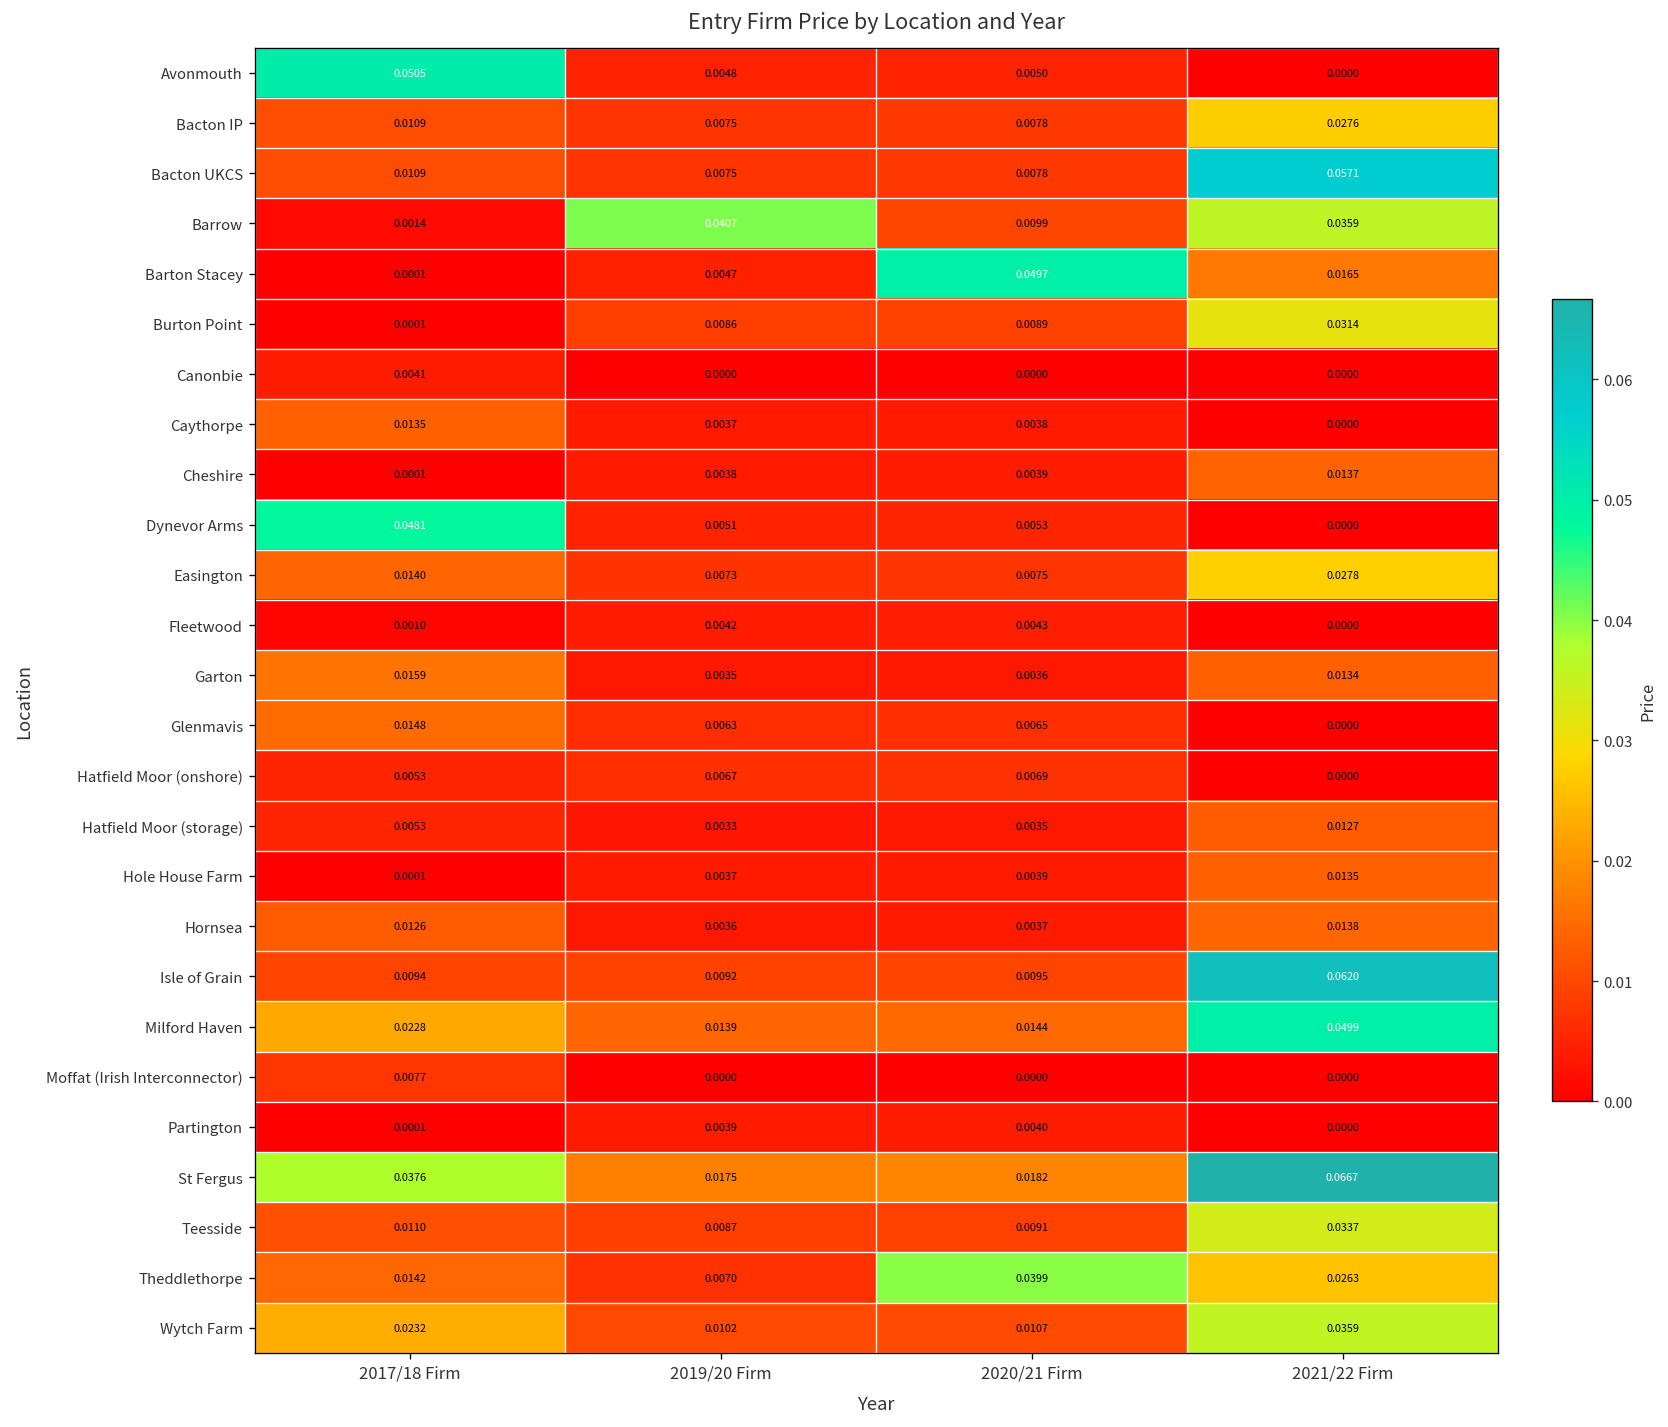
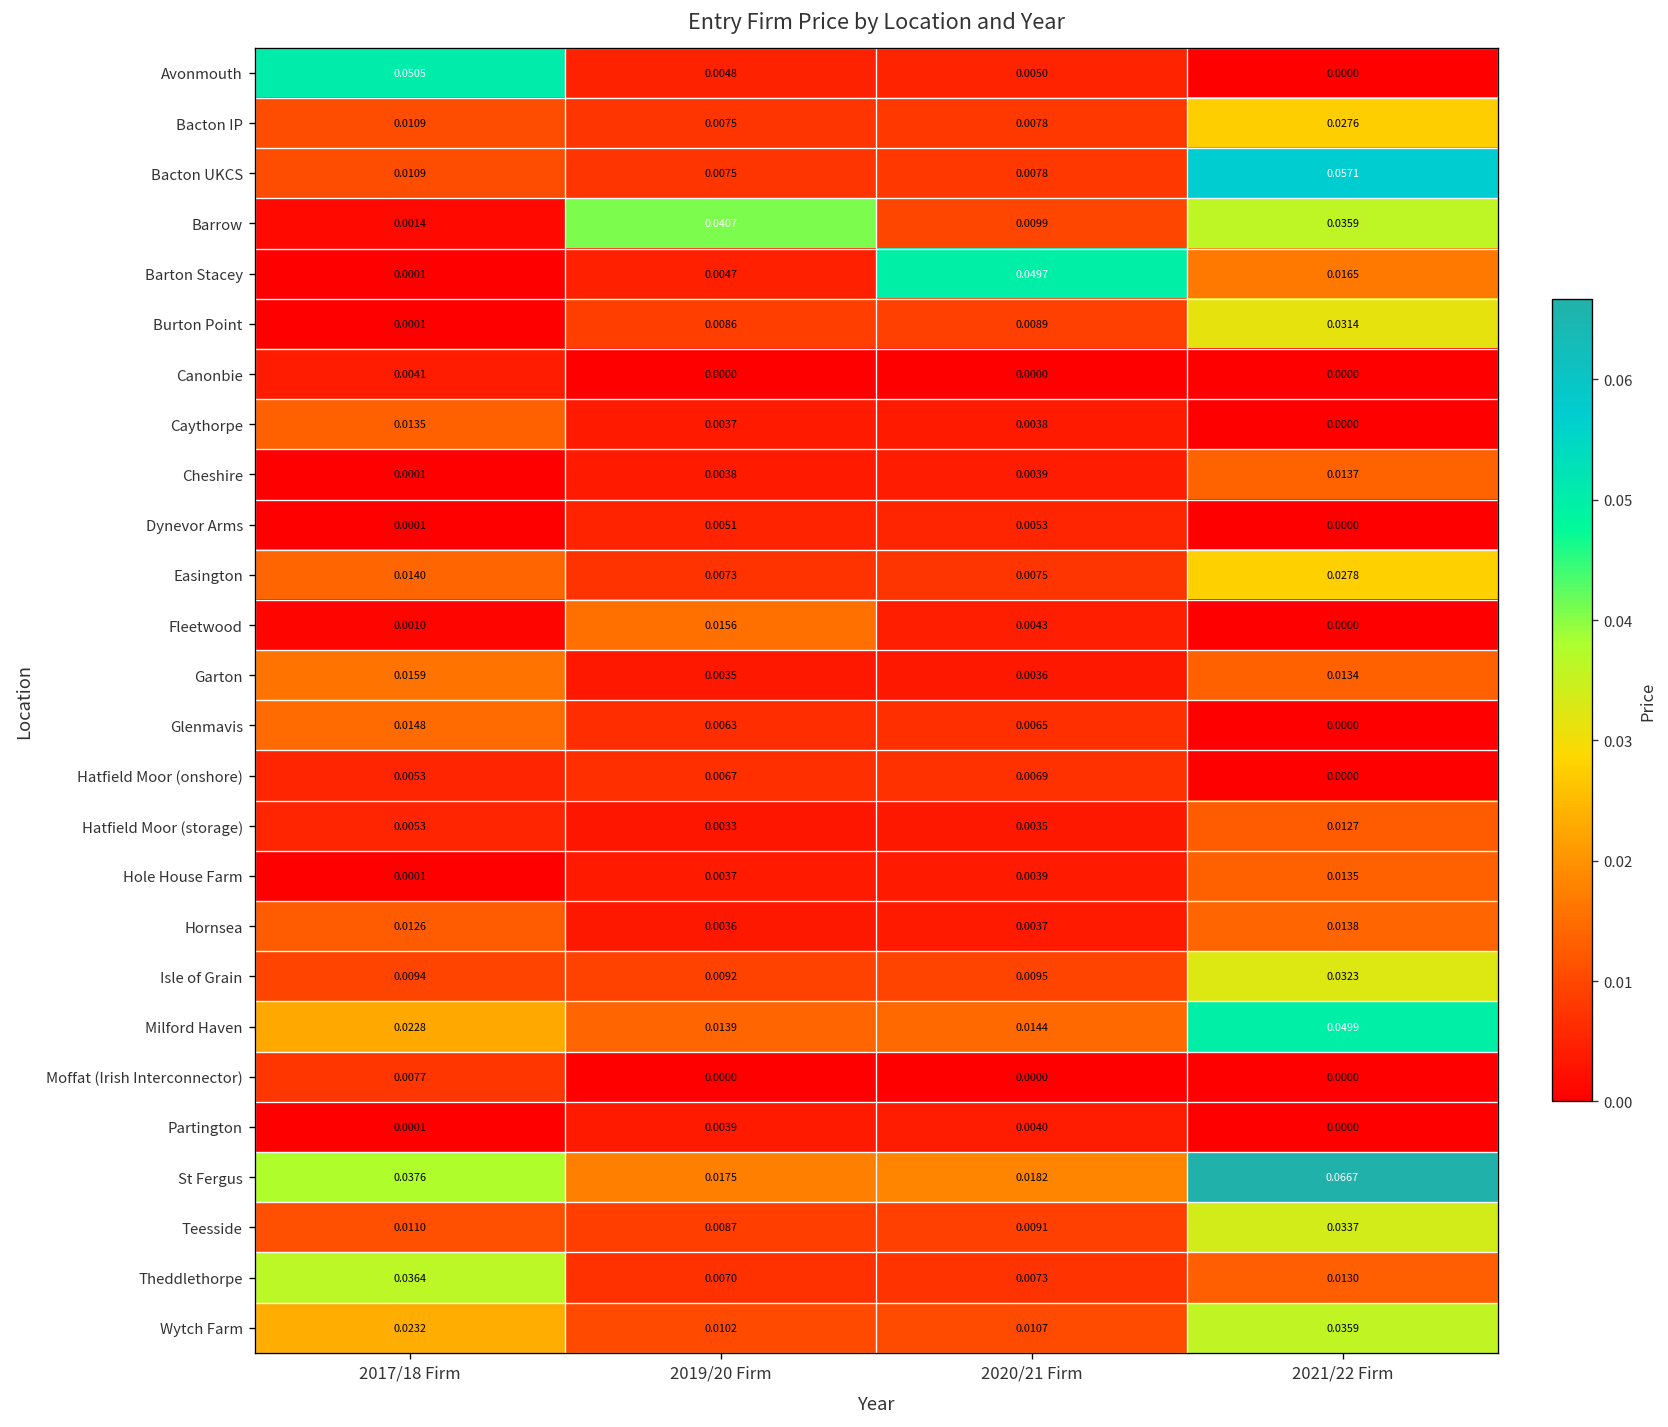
Dynevor Arms, 2017/18 Firm: 0.0481 -> 0.0001
Fleetwood, 2019/20 Firm: 0.0042 -> 0.0156
Isle of Grain, 2021/22 Firm: 0.0620 -> 0.0323
Theddlethorpe, 2017/18 Firm: 0.0142 -> 0.0364
Theddlethorpe, 2020/21 Firm: 0.0399 -> 0.0073
Theddlethorpe, 2021/22 Firm: 0.0263 -> 0.0130
